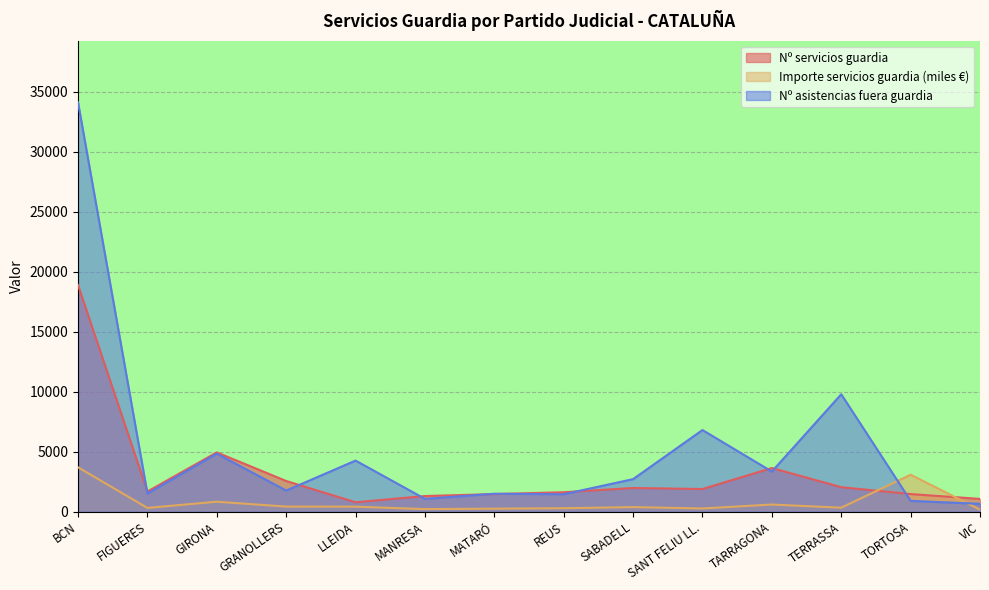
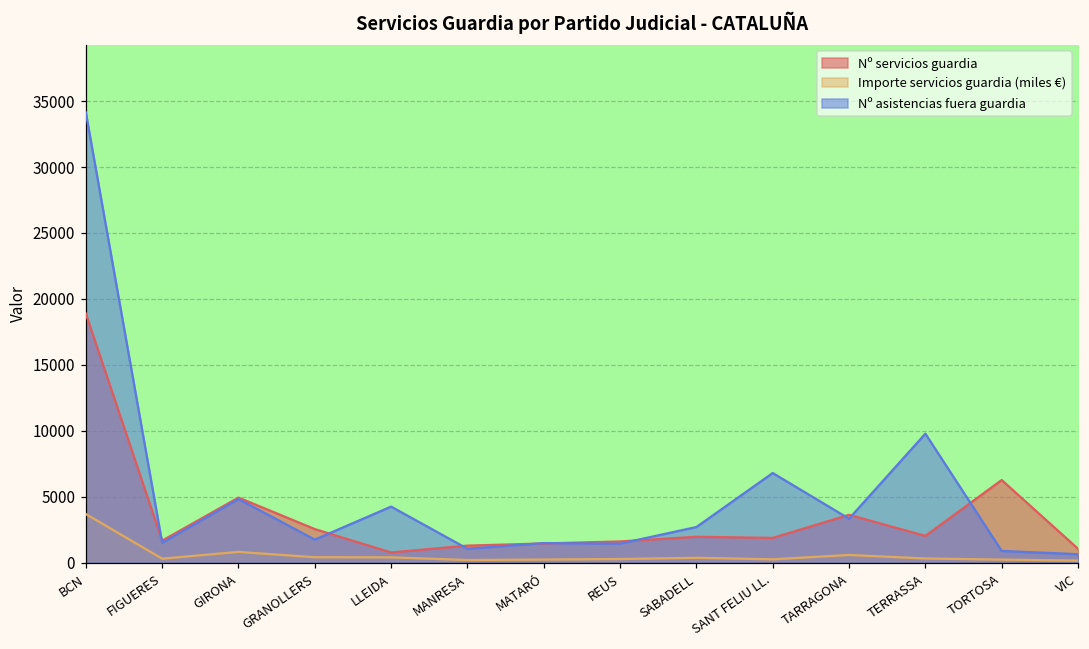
Nº servicios guardia, TORTOSA: 1500 -> 6300
Importe servicios guardia (miles €), TORTOSA: 3100 -> 200
